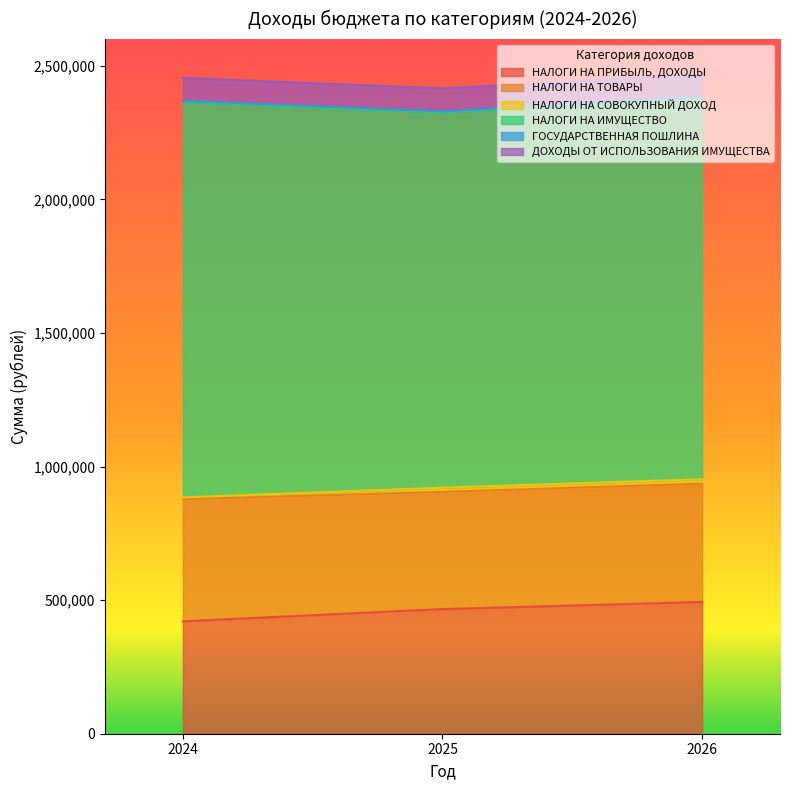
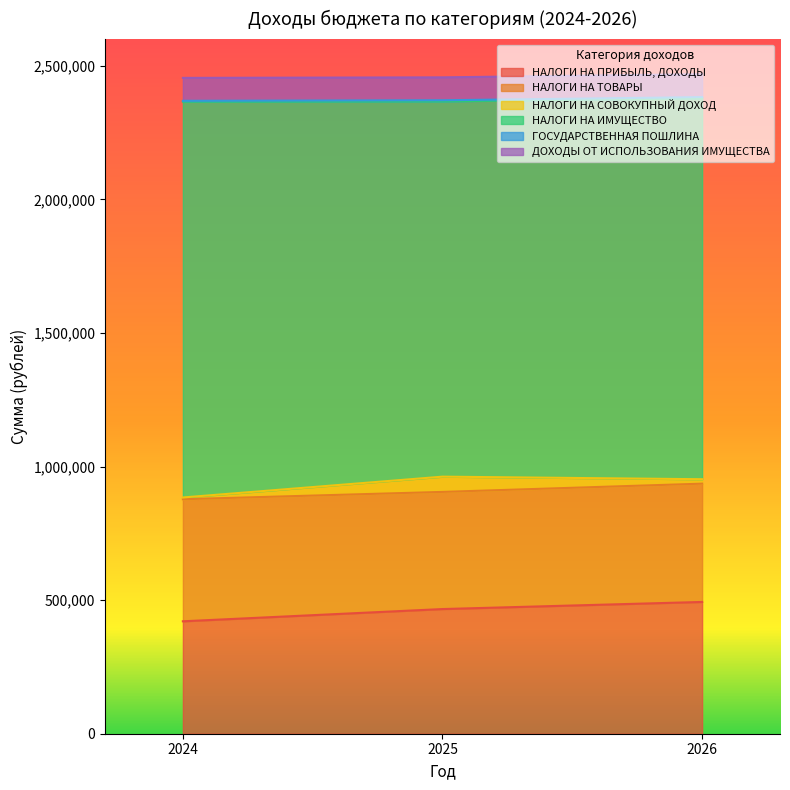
НАЛОГИ НА СОВОКУПНЫЙ ДОХОД, 2025: 20,000 -> 60,000
